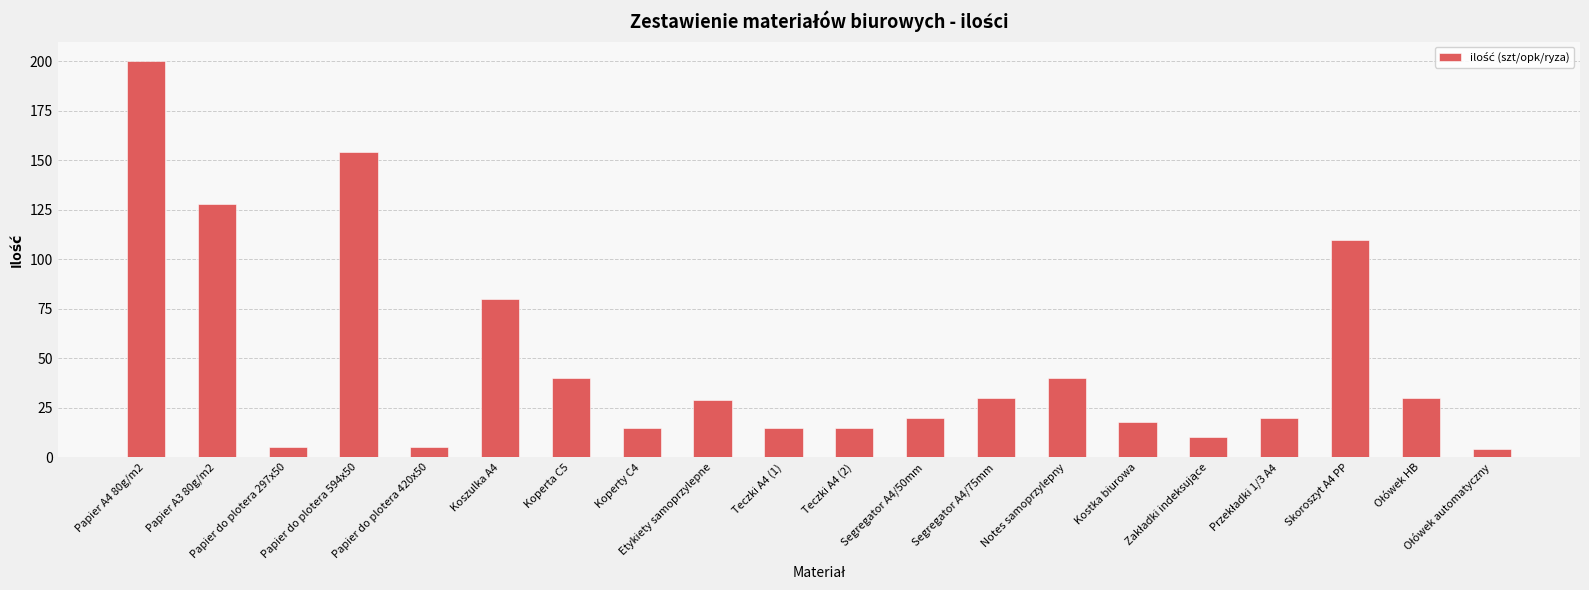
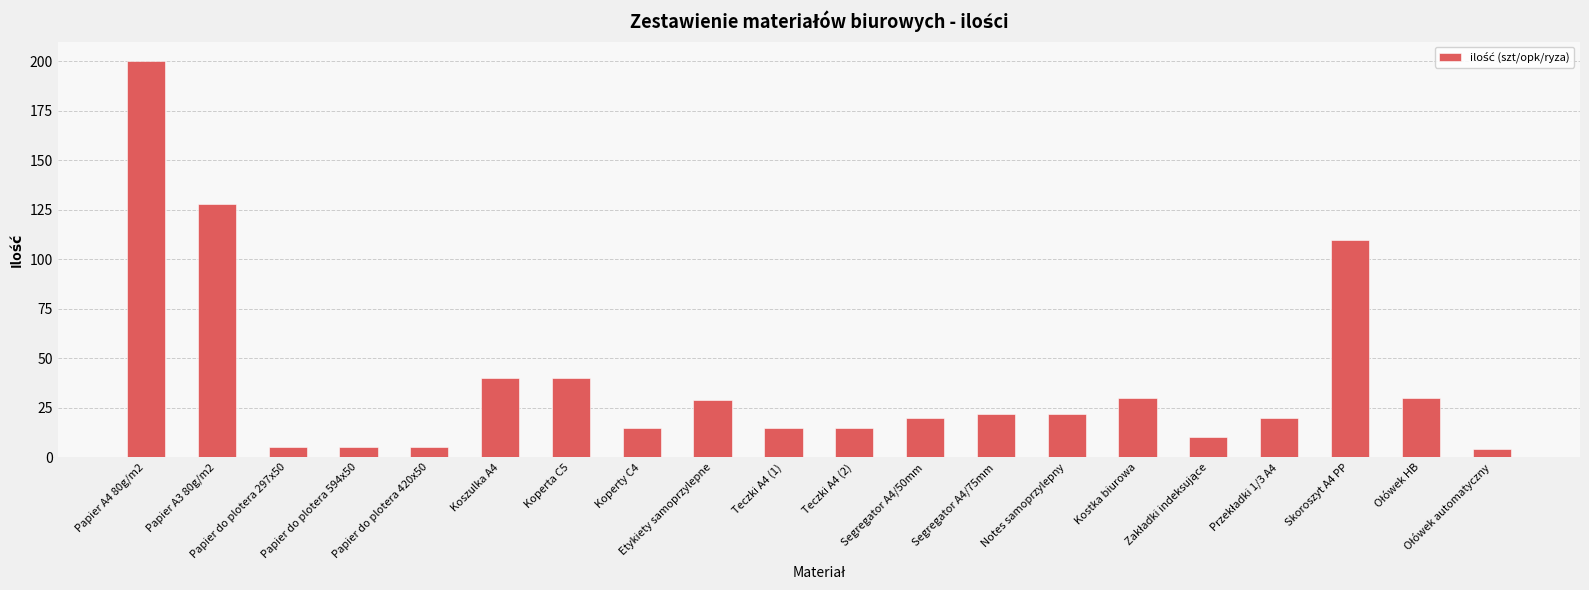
Papier do plotera 594x50: 154 -> 5
Koszulka A4: 80 -> 40
Segregator A4/75mm: 30 -> 22
Notes samoprzylepny: 40 -> 22
Kostka biurowa: 18 -> 30
